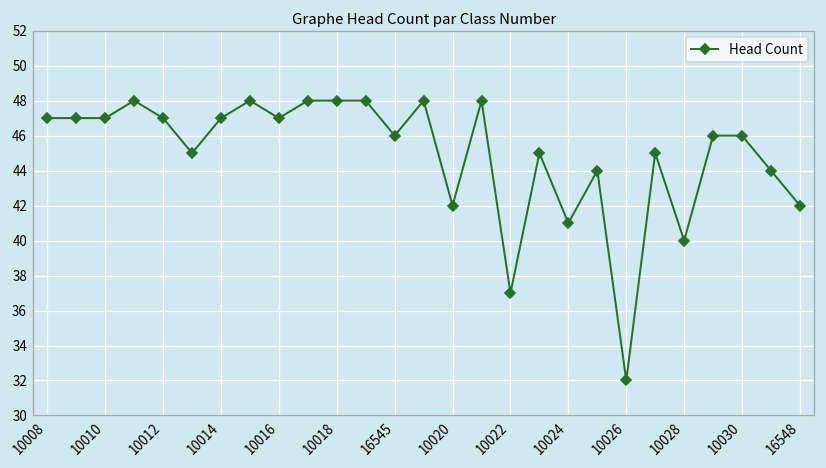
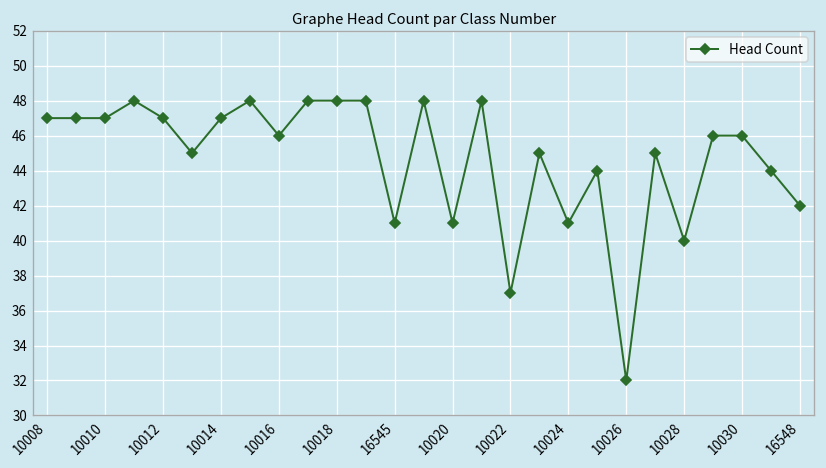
10016: 47 -> 46
16545: 46 -> 41
10020: 42 -> 41
